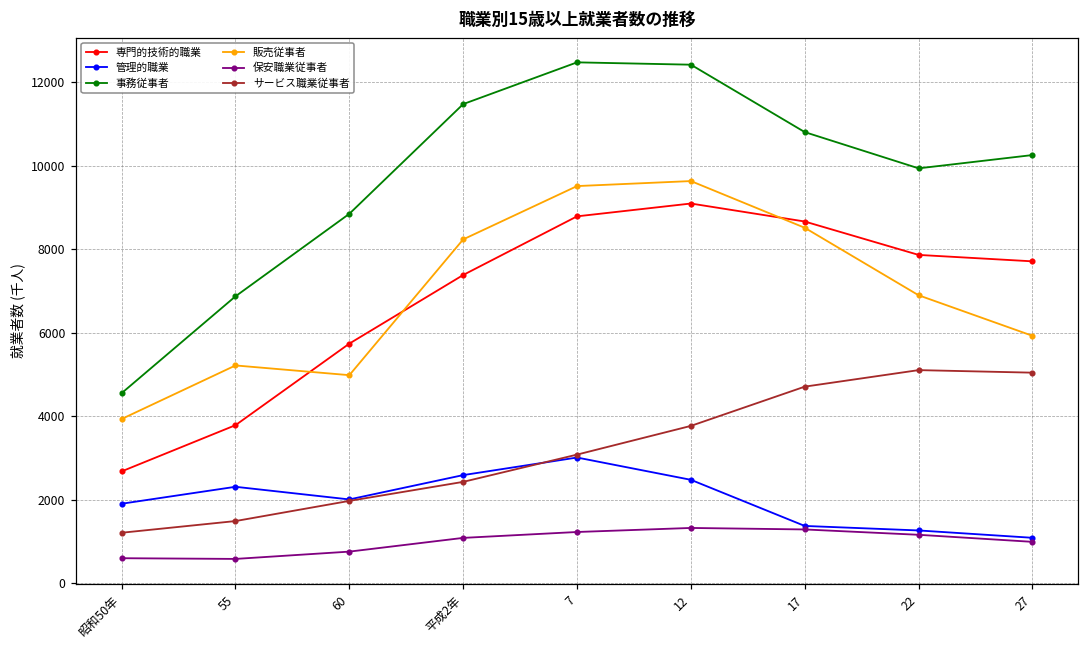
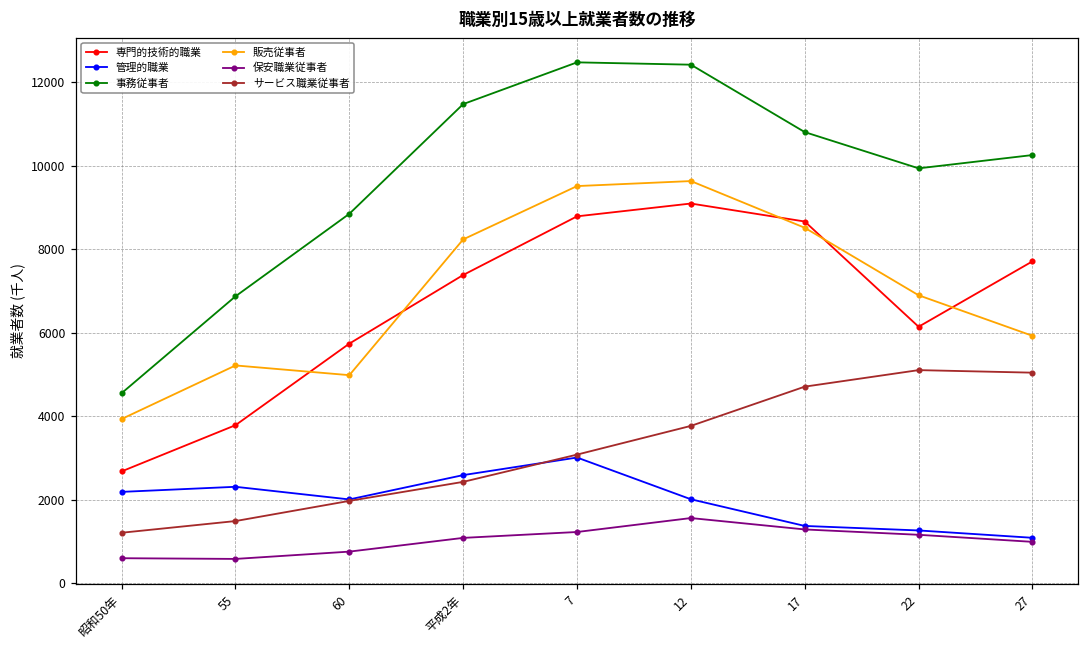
管理的職業, 昭和50年: 1900 -> 2200
管理的職業, 12: 2500 -> 2000
保安職業従事者, 12: 1300 -> 1600
専門的技術的職業, 22: 7900 -> 6100
